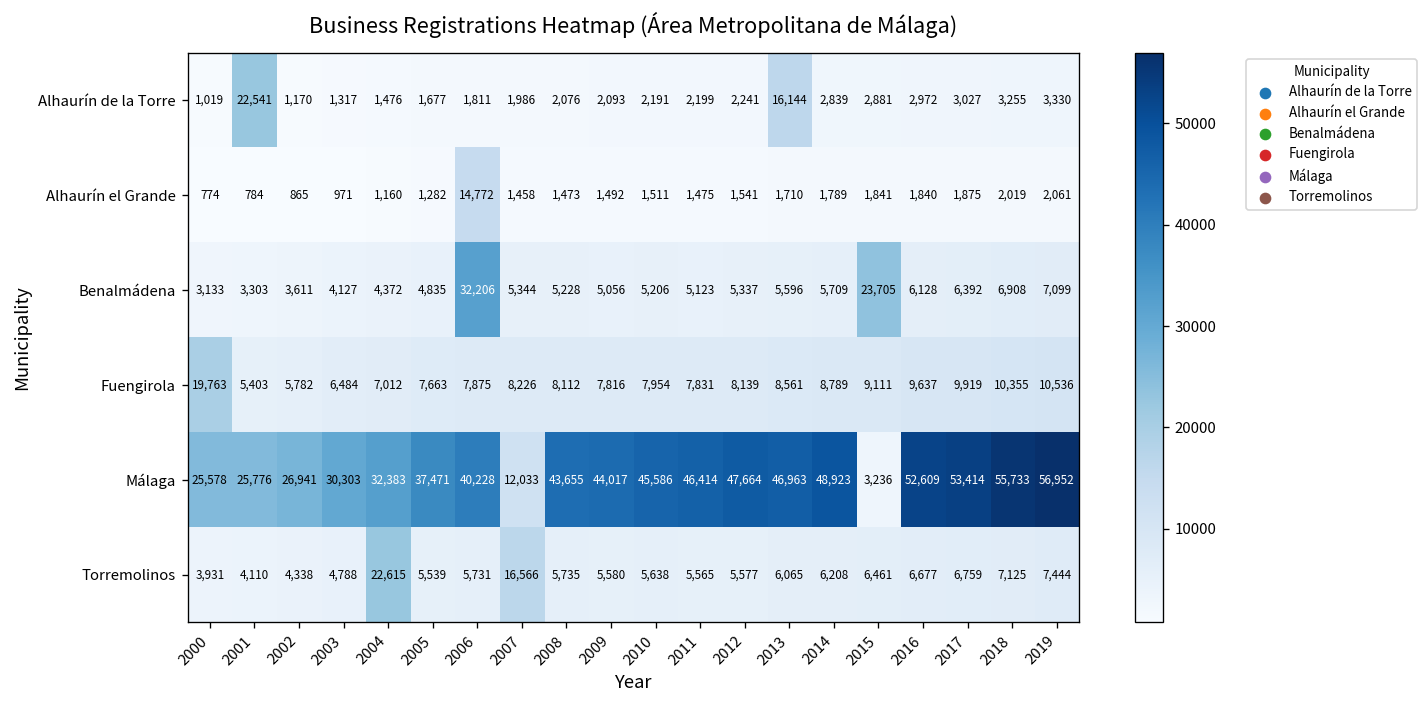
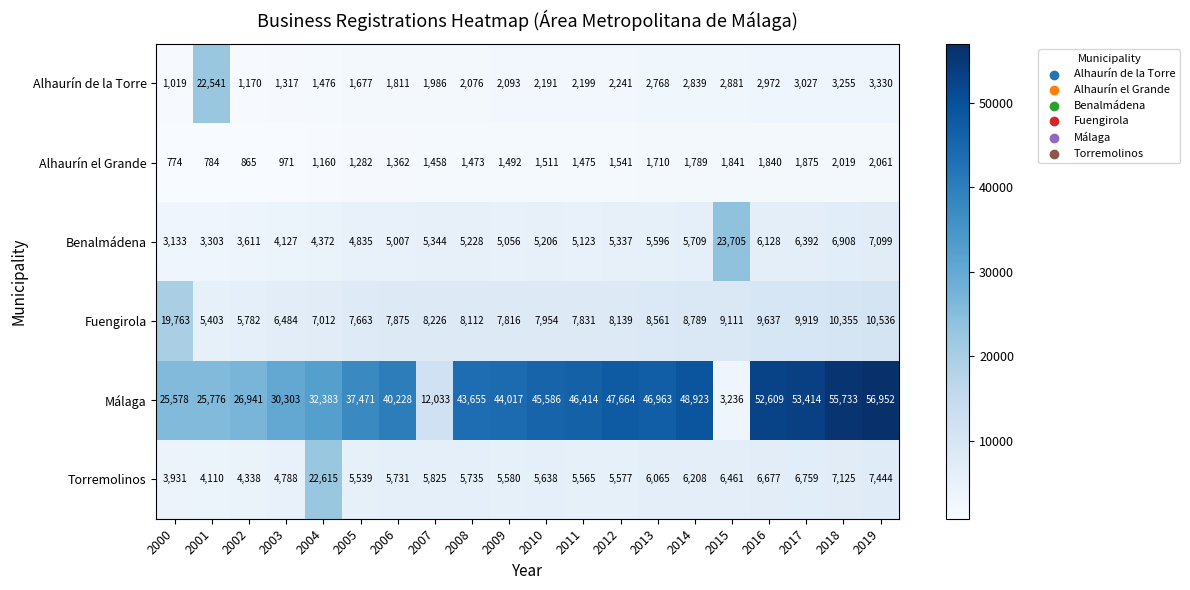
Alhaurín de la Torre, 2013: 16,144 -> 2,768
Alhaurín el Grande, 2006: 14,772 -> 1,362
Benalmádena, 2006: 32,206 -> 5,007
Torremolinos, 2007: 16,566 -> 5,825
